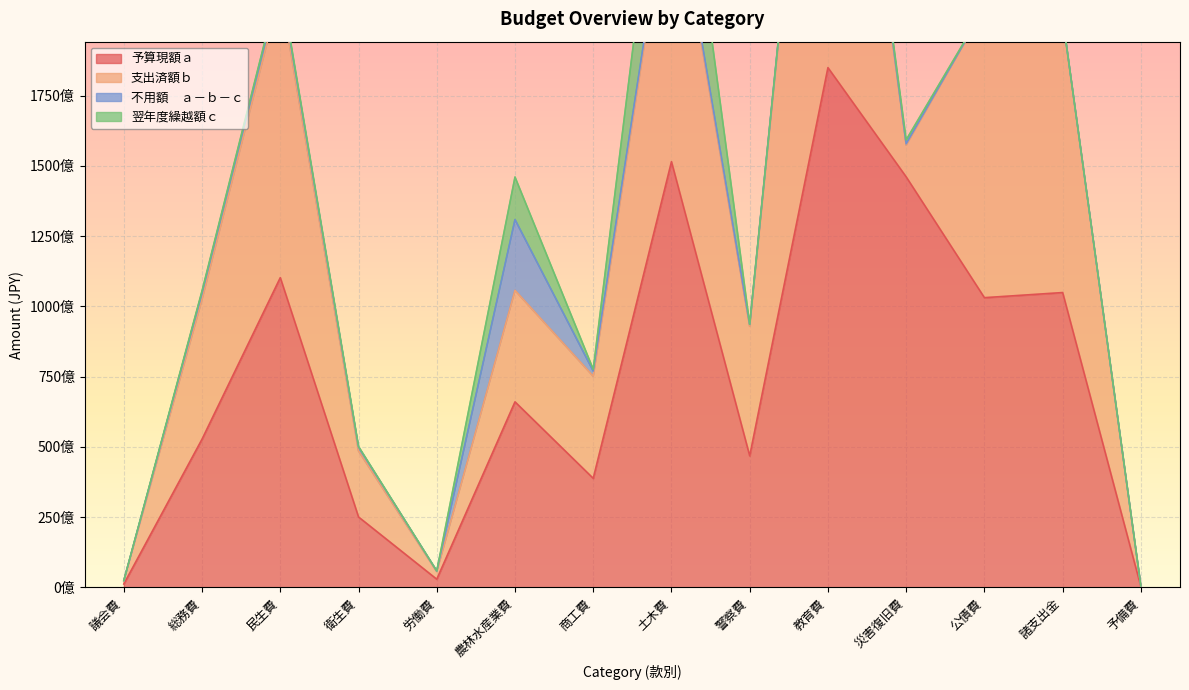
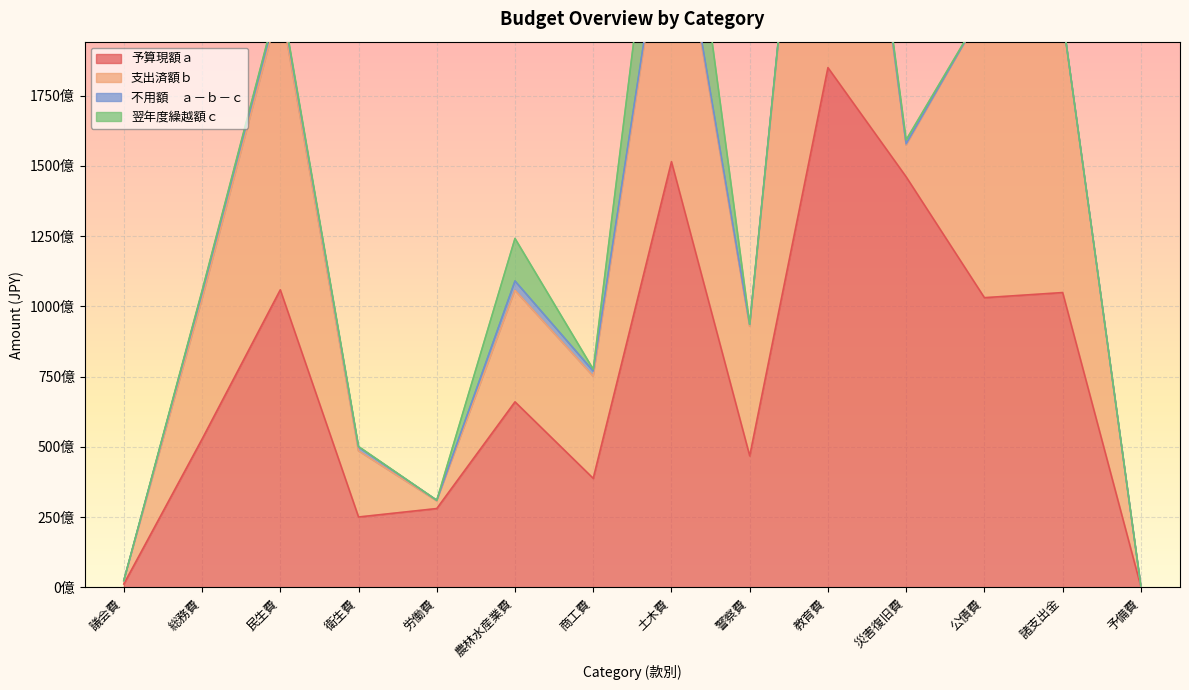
予算現額ａ, 民生費: 1100億 -> 1060億
予算現額ａ, 労働費: 30億 -> 280億
不用額 ａ－ｂ－ｃ, 農林水産業費: 250億 -> 30億
